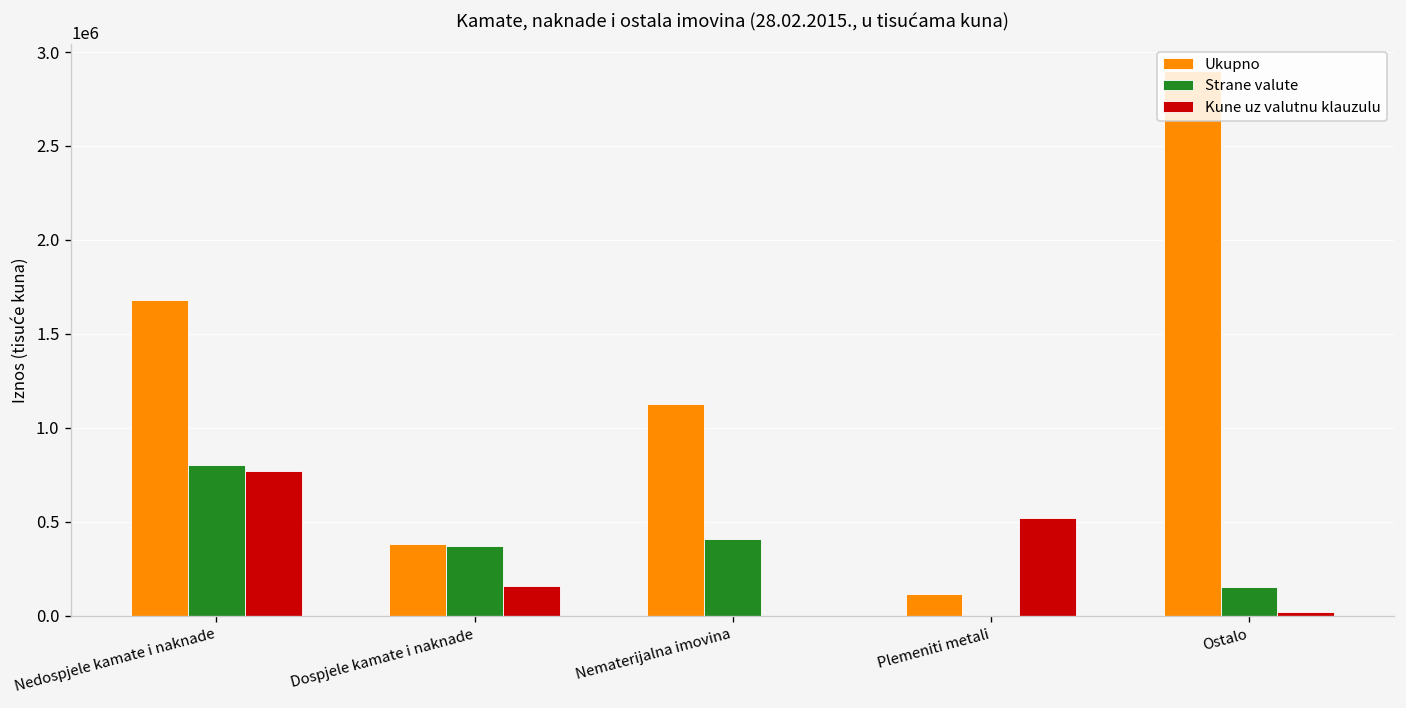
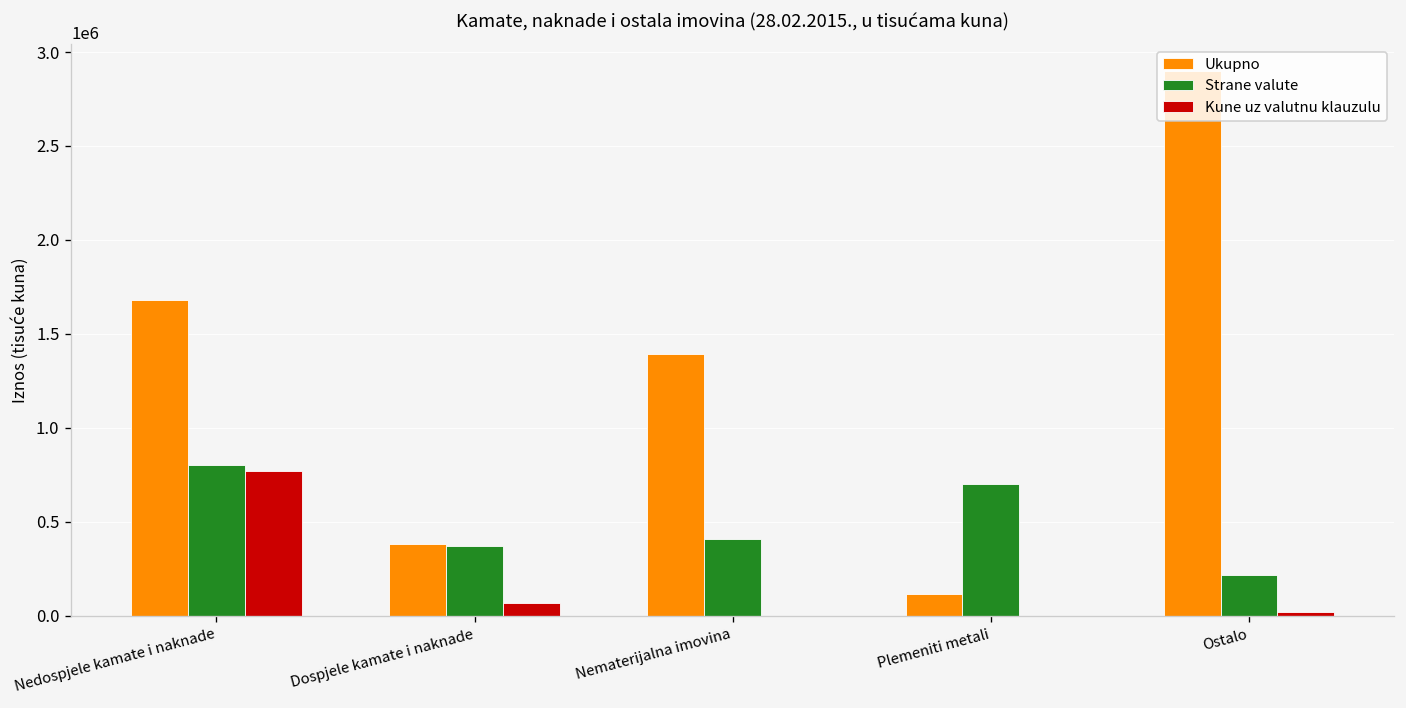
Kune uz valutnu klauzulu, Dospjele kamate i naknade: 160000 -> 70000
Ukupno, Nematerijalna imovina: 1130000 -> 1390000
Strane valute, Plemeniti metali: 0 -> 700000
Kune uz valutnu klauzulu, Plemeniti metali: 520000 -> 0
Strane valute, Ostalo: 150000 -> 220000
